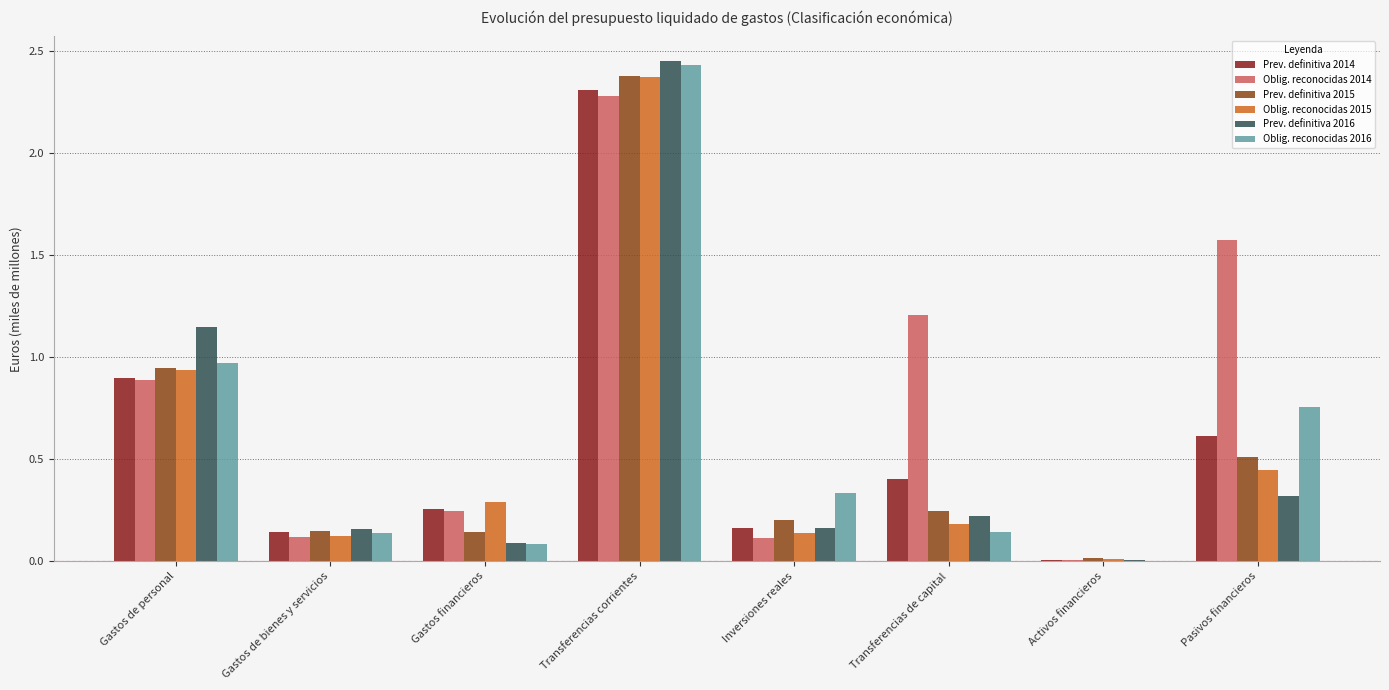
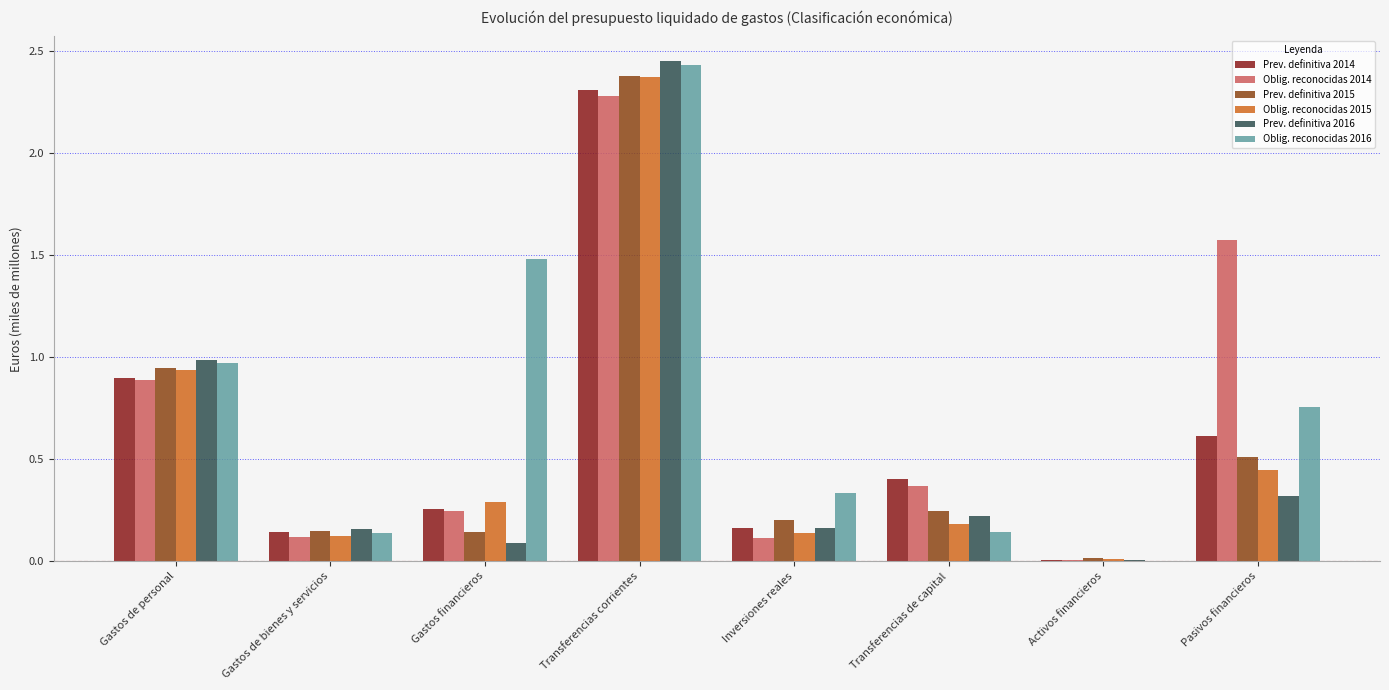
Prev. definitiva 2016, Gastos de personal: 1.15 -> 0.99
Oblig. reconocidas 2016, Gastos financieros: 0.09 -> 1.48
Oblig. reconocidas 2014, Transferencias de capital: 1.21 -> 0.37
